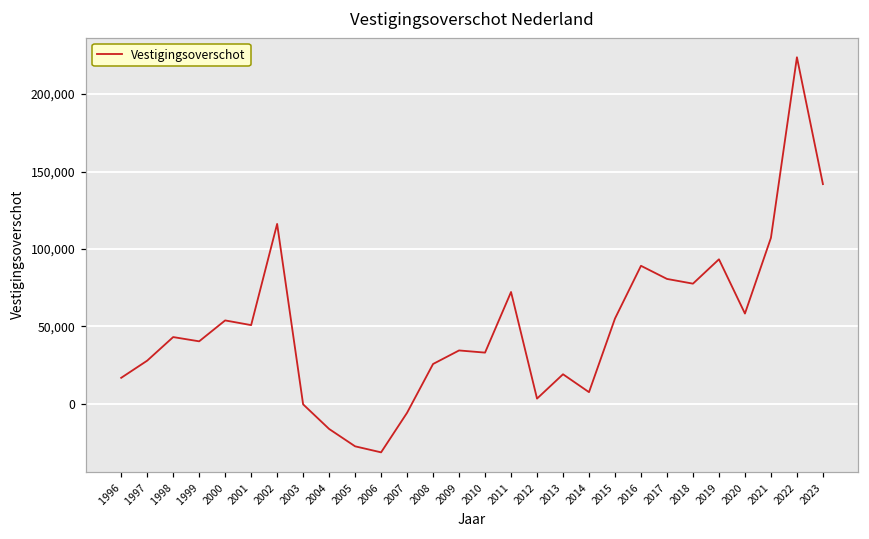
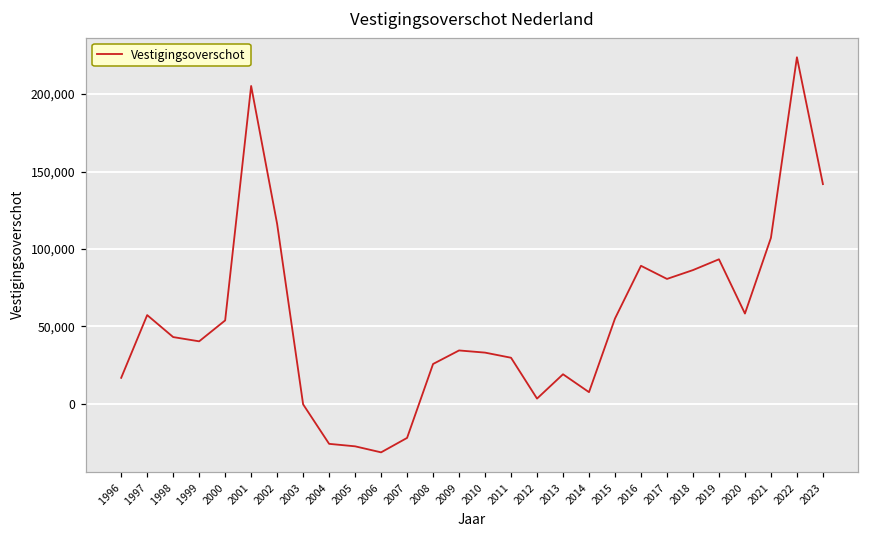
1997: 28,000 -> 57,000
2001: 51,000 -> 205,000
2004: -16,000 -> -26,000
2007: -6,000 -> -22,000
2011: 72,000 -> 30,000
2018: 78,000 -> 86,000
